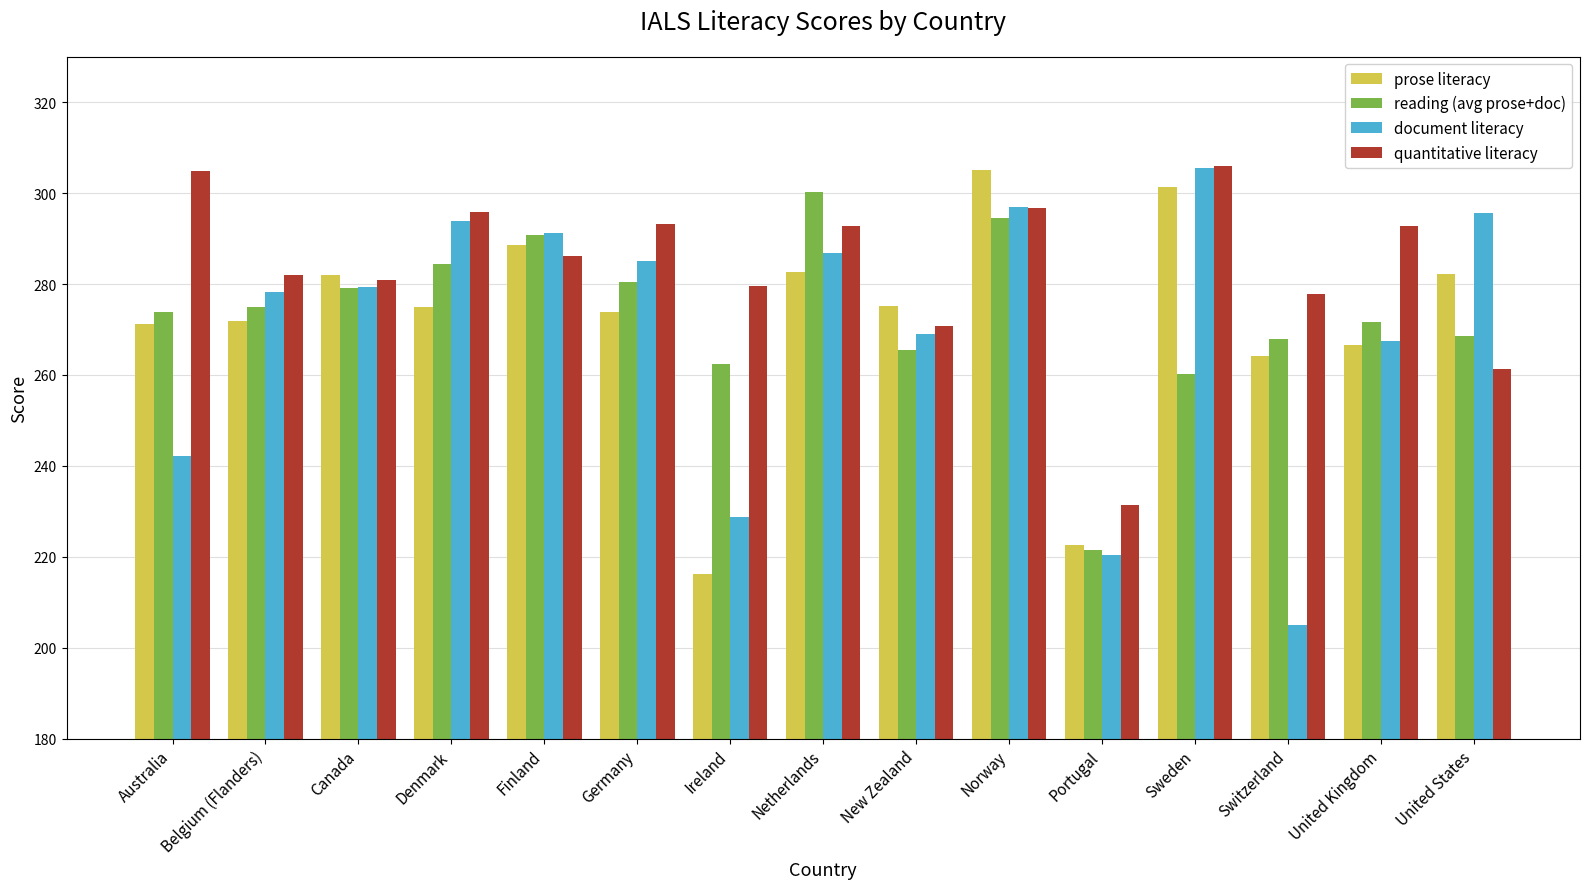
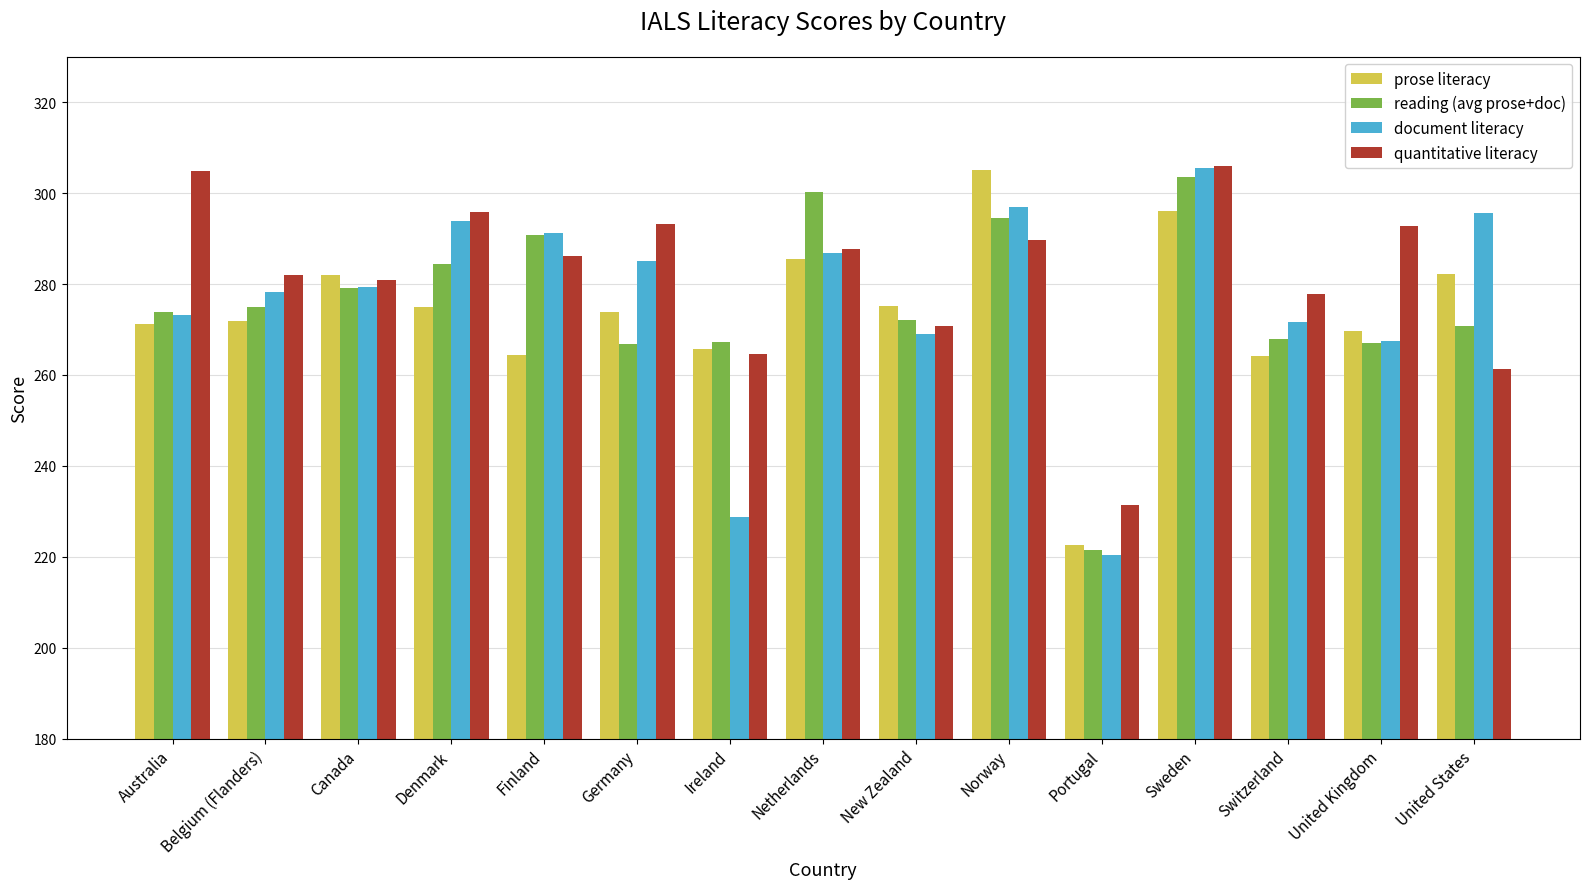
document literacy, Australia: 242 -> 273
prose literacy, Finland: 289 -> 264
reading (avg prose+doc), Germany: 281 -> 267
prose literacy, Ireland: 216 -> 266
reading (avg prose+doc), Ireland: 263 -> 267
quantitative literacy, Ireland: 280 -> 265
prose literacy, Netherlands: 283 -> 286
quantitative literacy, Netherlands: 293 -> 288
reading (avg prose+doc), New Zealand: 265 -> 272
quantitative literacy, Norway: 297 -> 290
prose literacy, Sweden: 301 -> 296
reading (avg prose+doc), Sweden: 260 -> 303
document literacy, Switzerland: 205 -> 272
prose literacy, United Kingdom: 267 -> 270
reading (avg prose+doc), United Kingdom: 272 -> 267
reading (avg prose+doc), United States: 269 -> 271
